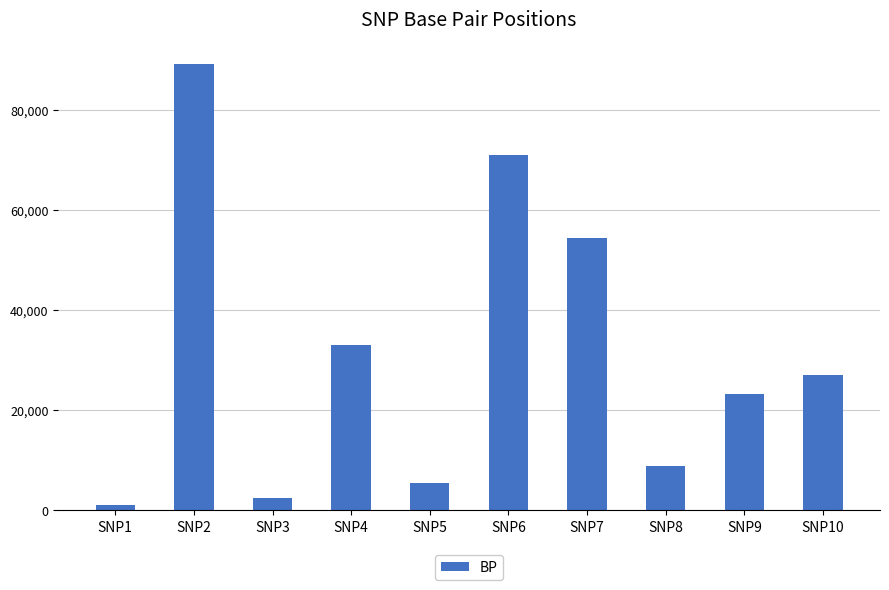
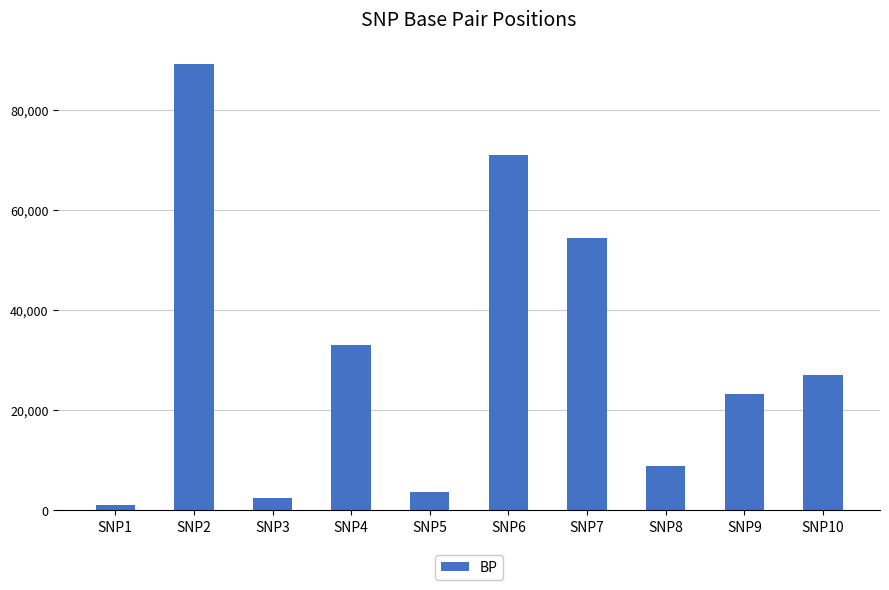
SNP5: 6,000 -> 4,000
